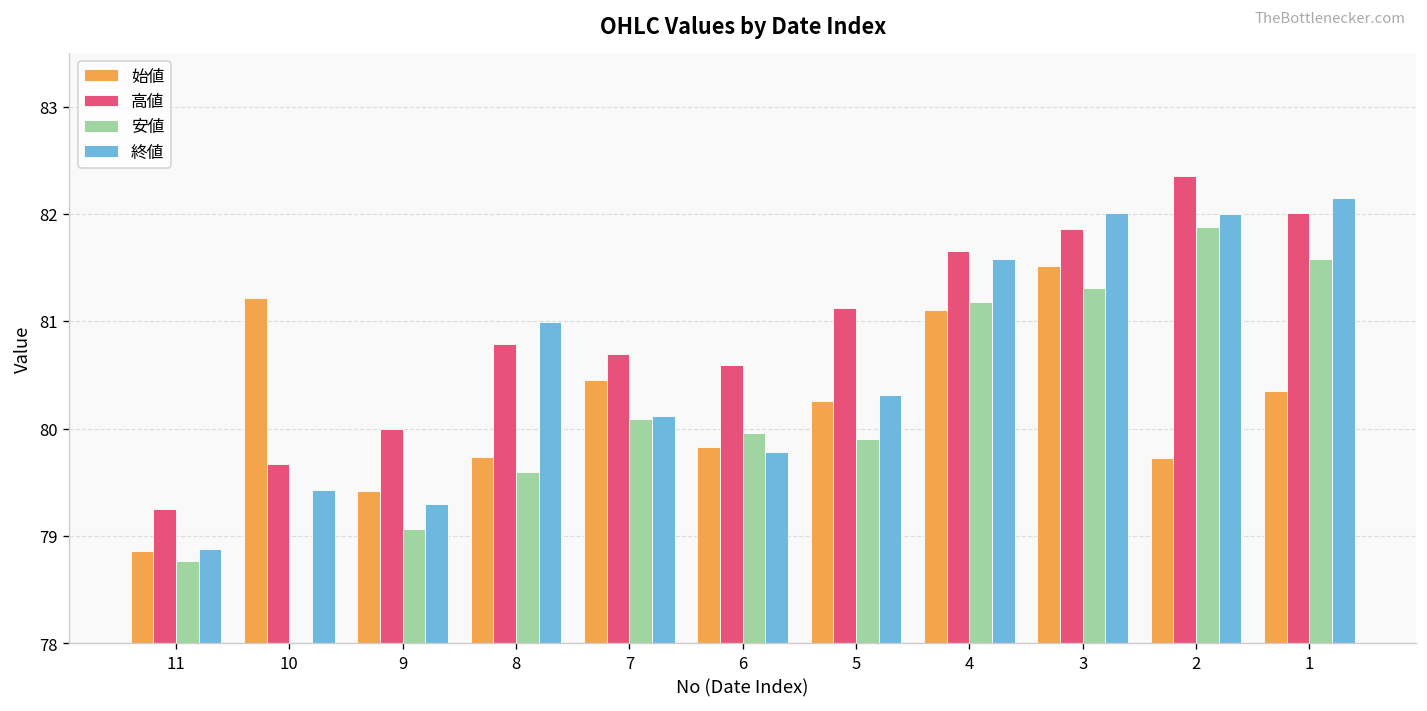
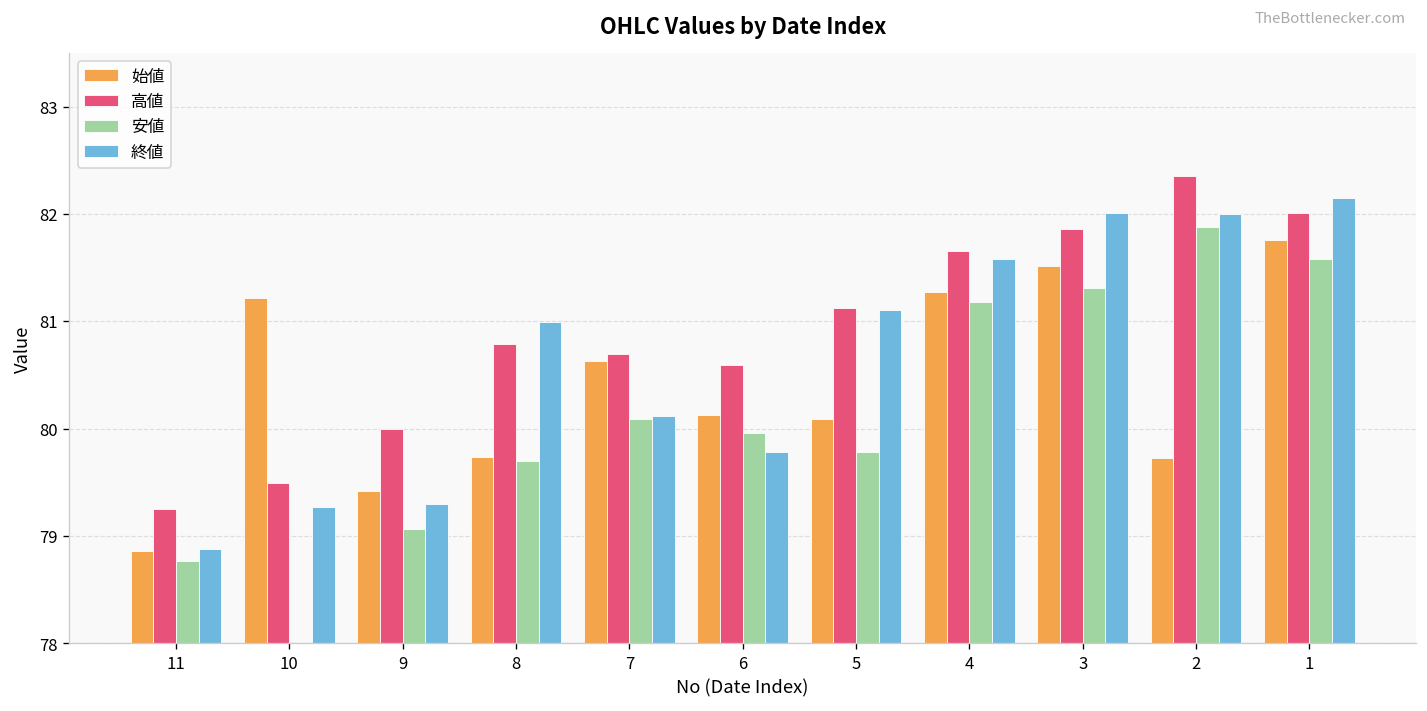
高値, 10: 79.7 -> 79.5
終値, 10: 79.4 -> 79.3
安値, 8: 79.6 -> 79.7
始値, 7: 80.5 -> 80.6
始値, 6: 79.8 -> 80.1
始値, 5: 80.3 -> 80.1
安値, 5: 79.9 -> 79.8
終値, 5: 80.3 -> 81.1
始値, 4: 81.1 -> 81.3
始値, 1: 80.4 -> 81.8
